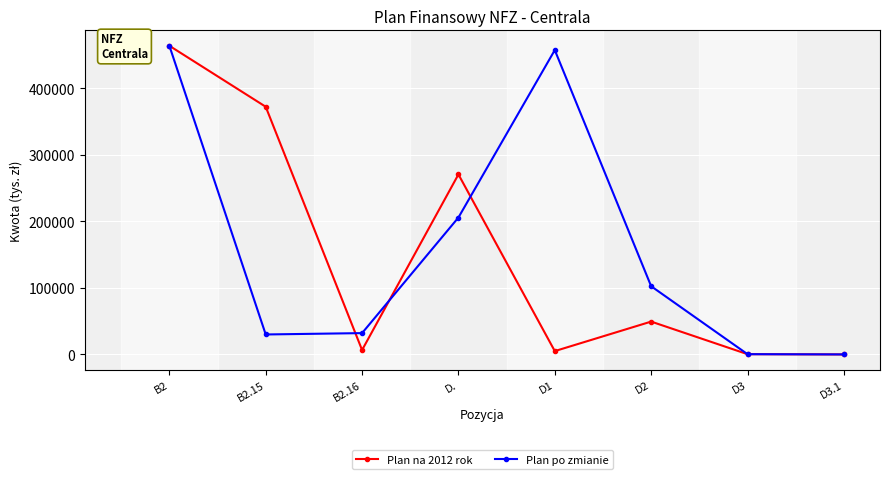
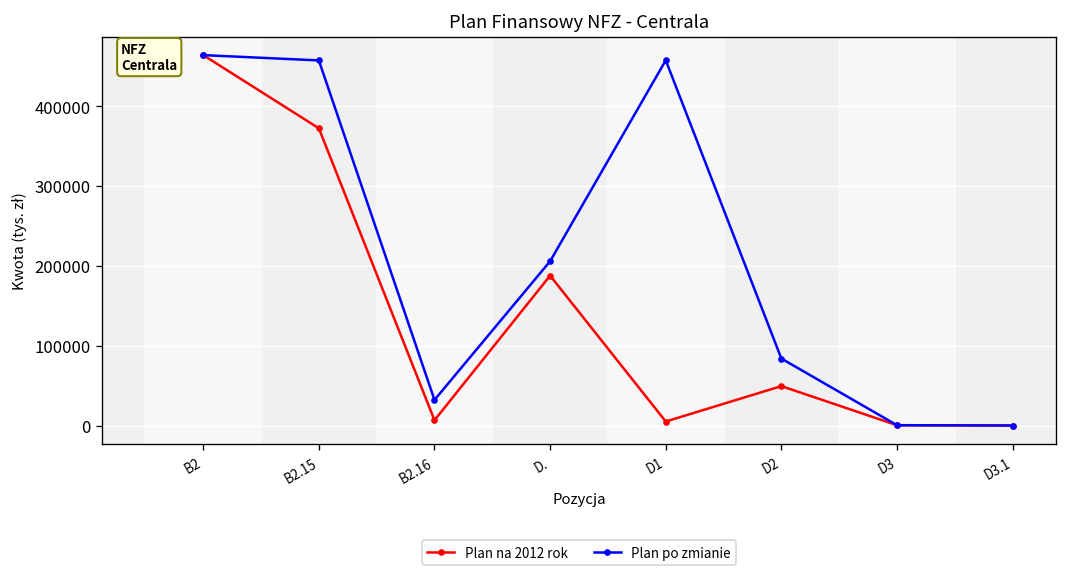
Plan po zmianie, B2.15: 30000 -> 460000
Plan na 2012 rok, D.: 270000 -> 190000
Plan po zmianie, D2: 100000 -> 80000
